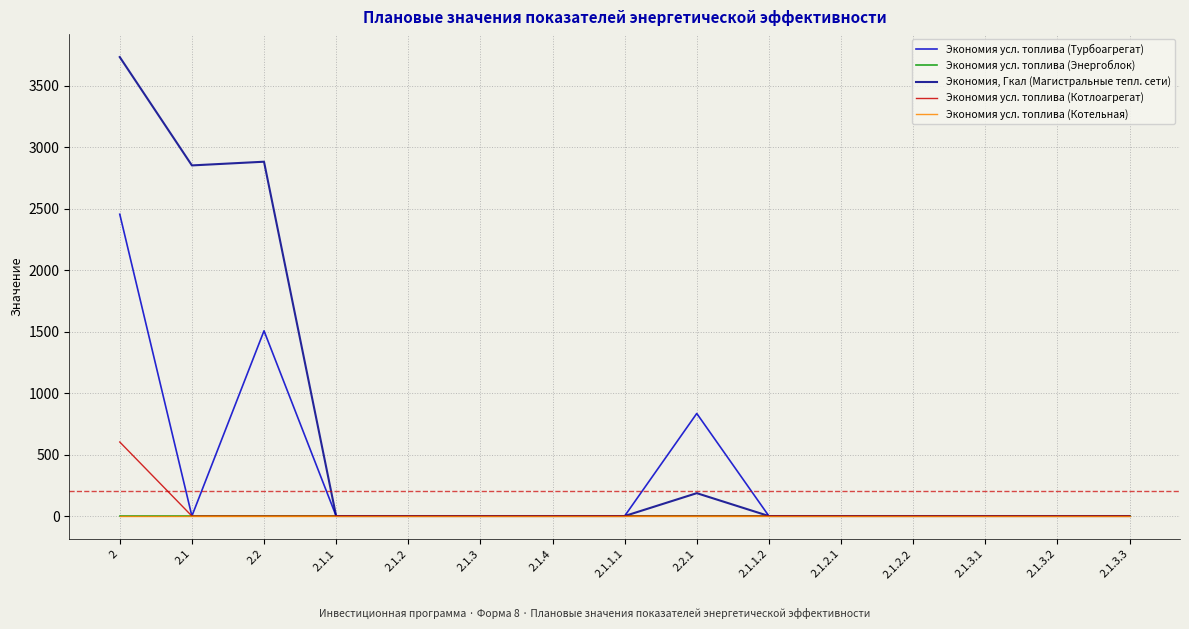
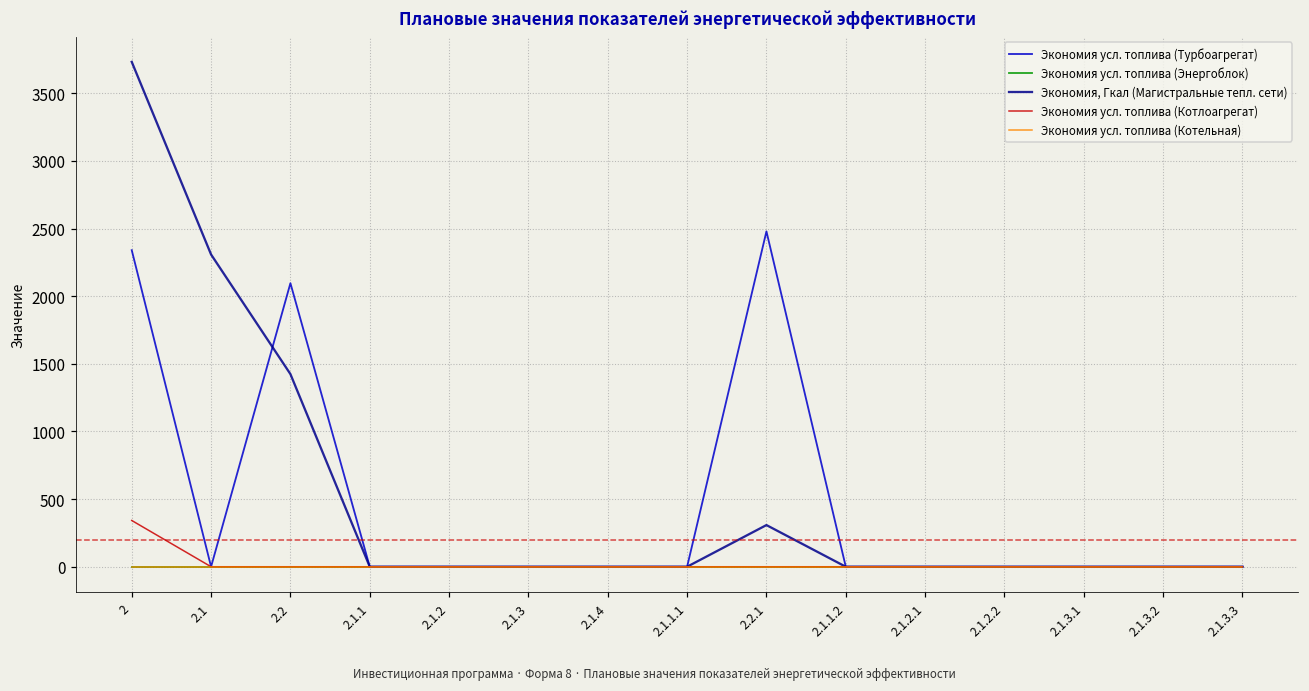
Экономия усл. топлива (Турбоагрегат), 2: 2450 -> 2340
Экономия усл. топлива (Котлоагрегат), 2: 600 -> 340
Экономия, Гкал (Магистральные тепл. сети), 2.1: 2850 -> 2310
Экономия усл. топлива (Турбоагрегат), 2.2: 1510 -> 2100
Экономия, Гкал (Магистральные тепл. сети), 2.2: 2880 -> 1420
Экономия усл. топлива (Турбоагрегат), 2.2.1: 830 -> 2480
Экономия, Гкал (Магистральные тепл. сети), 2.2.1: 190 -> 310
